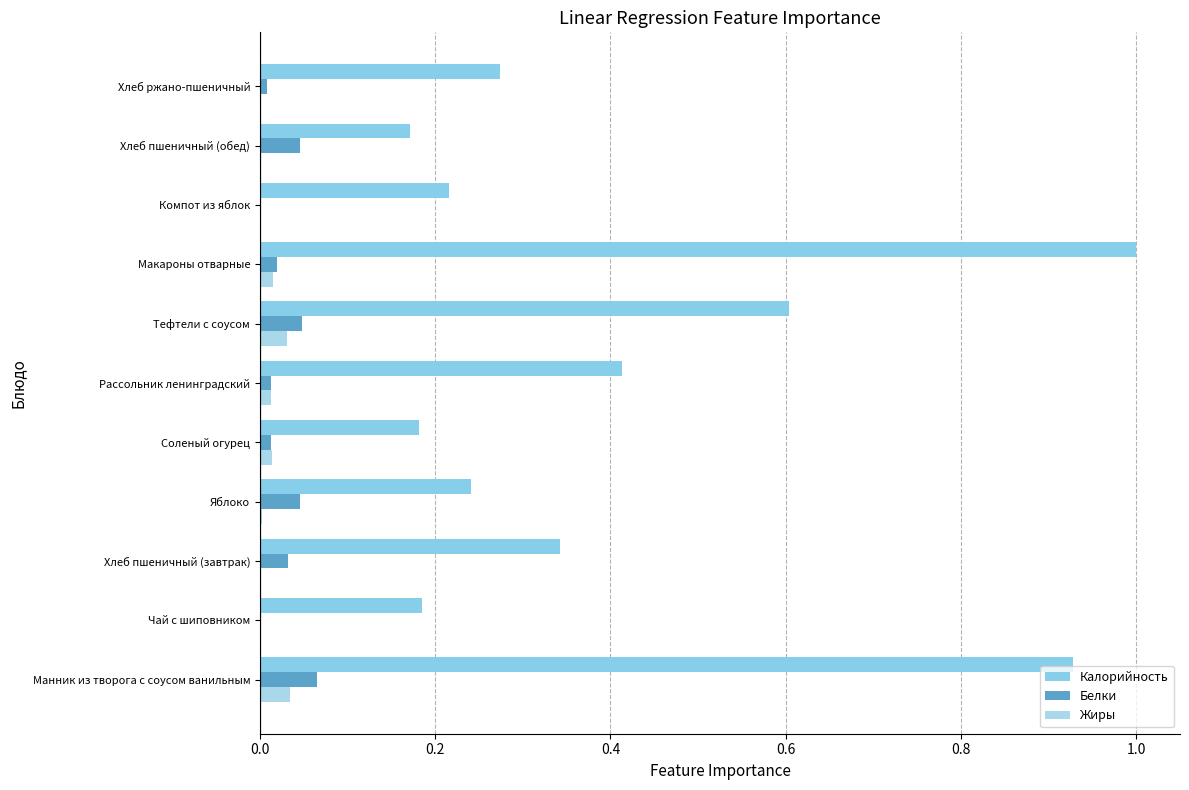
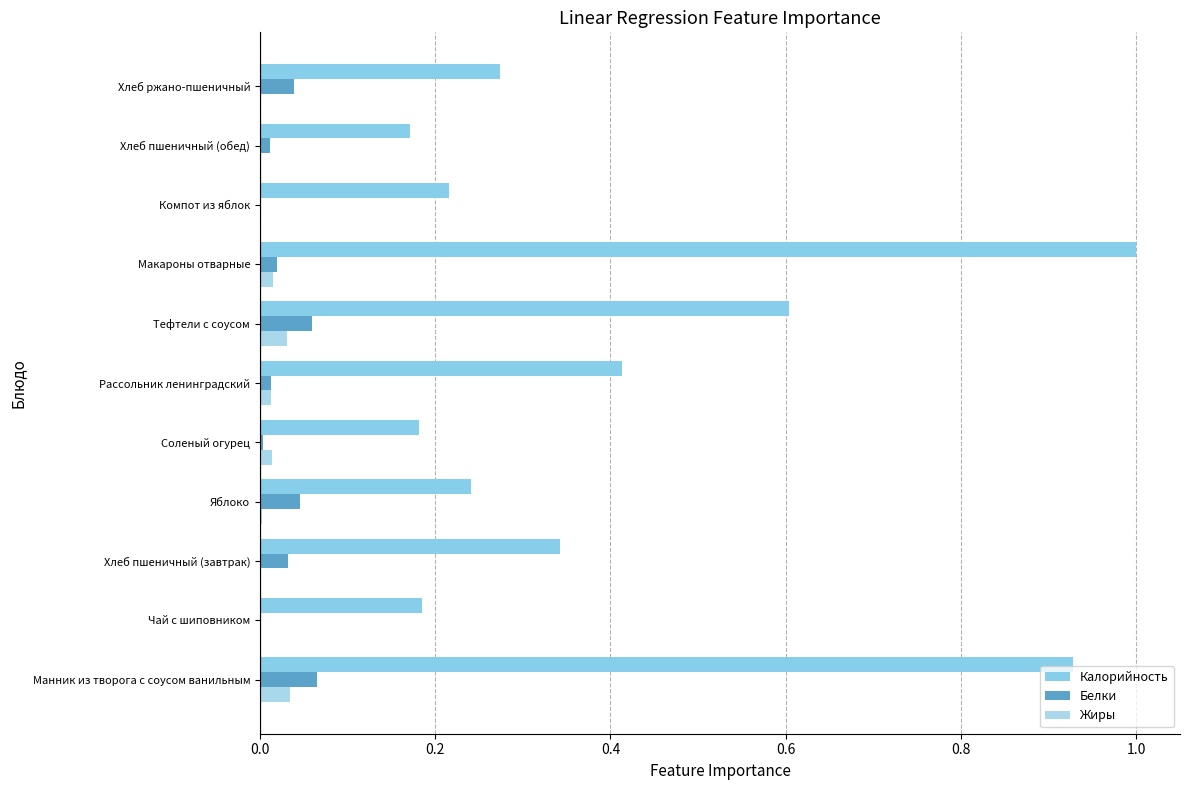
Белки, Хлеб ржано-пшеничный: 0.01 -> 0.04
Белки, Хлеб пшеничный (обед): 0.05 -> 0.01
Белки, Тефтели с соусом: 0.05 -> 0.06
Белки, Соленый огурец: 0.01 -> 0.00
